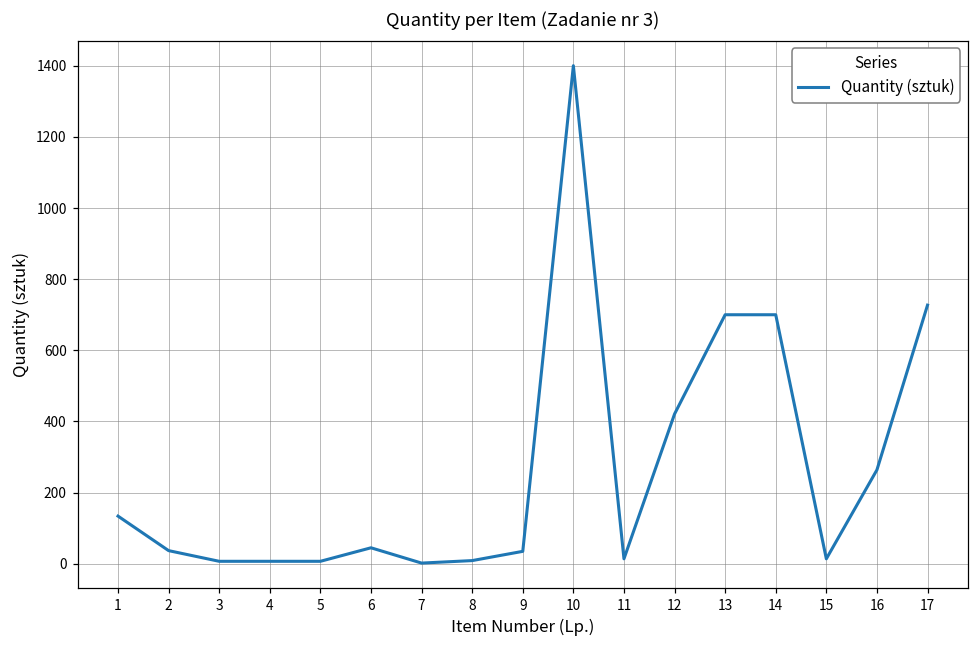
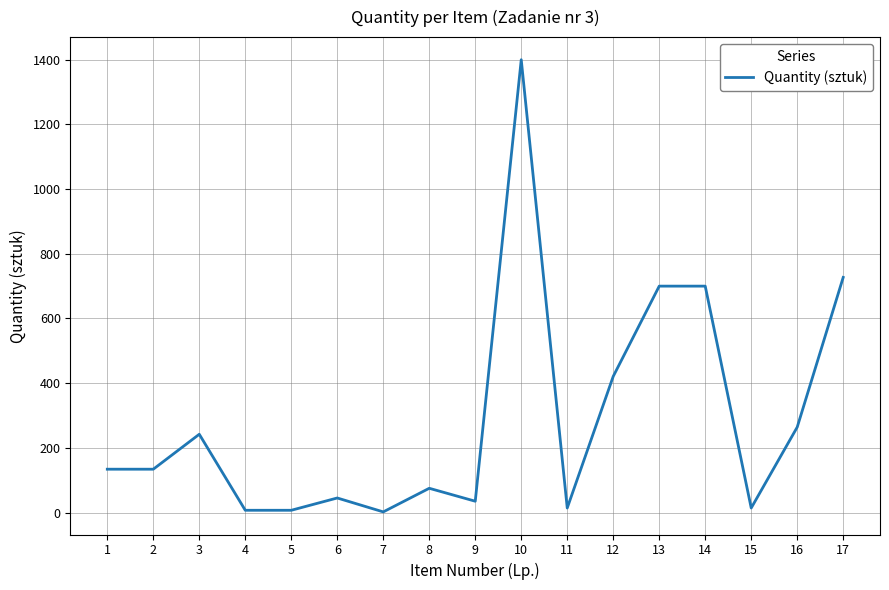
2: 40 -> 130
3: 10 -> 240
8: 10 -> 80
